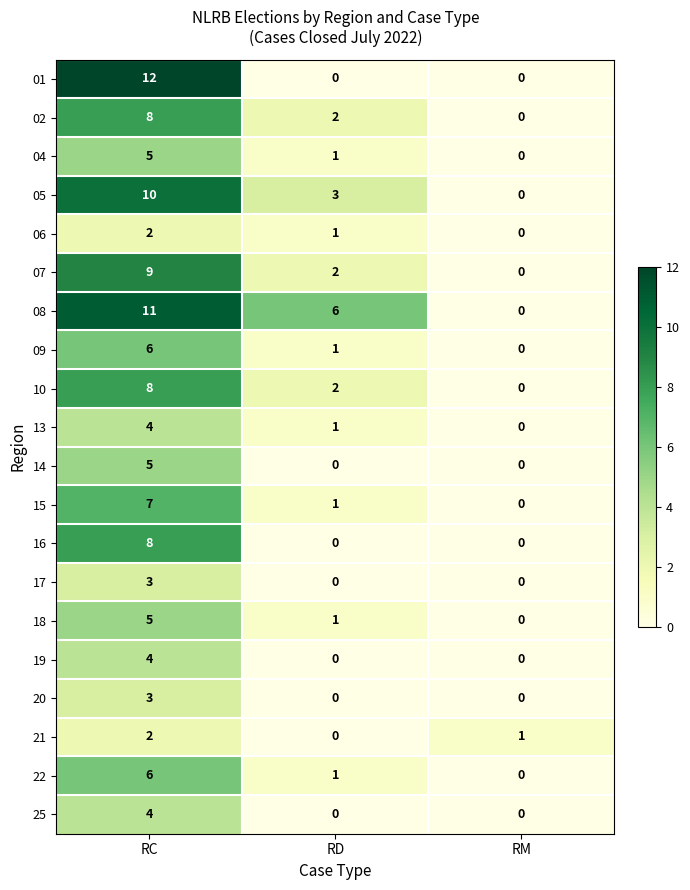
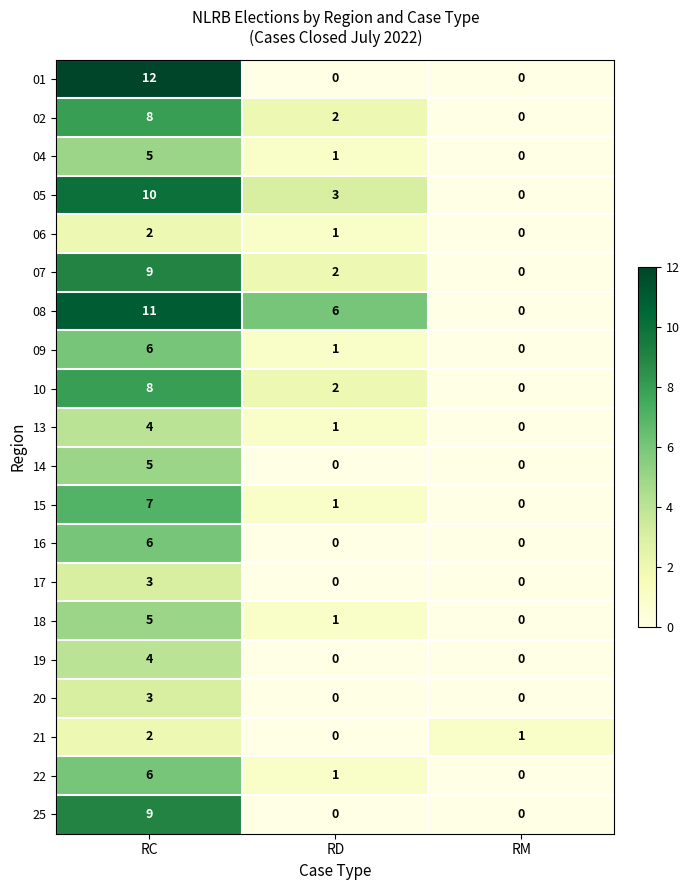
16, RC: 8 -> 6
25, RC: 4 -> 9
